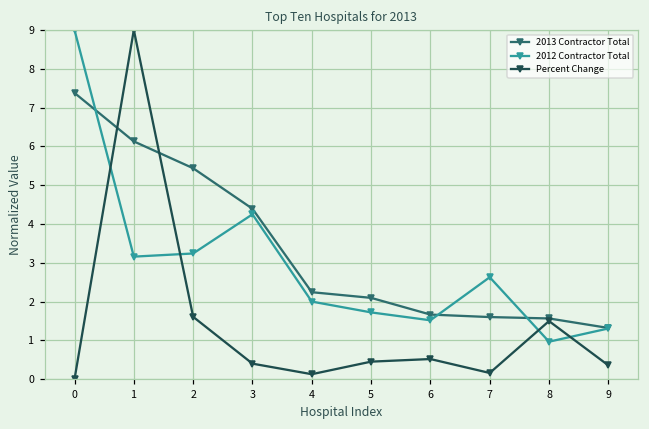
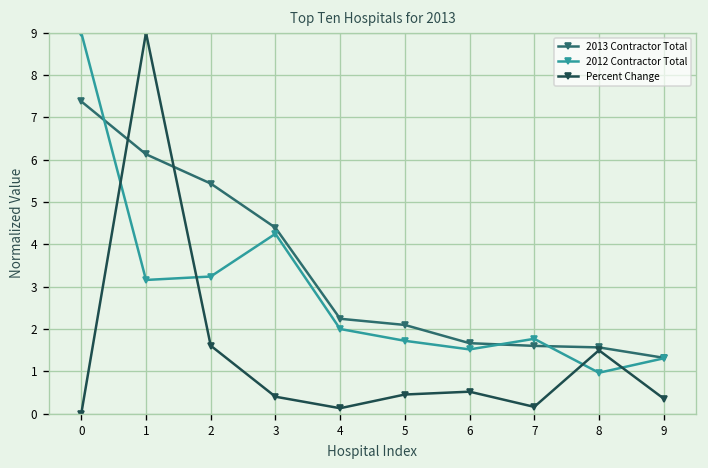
2012 Contractor Total, 7: 2.6 -> 1.8
